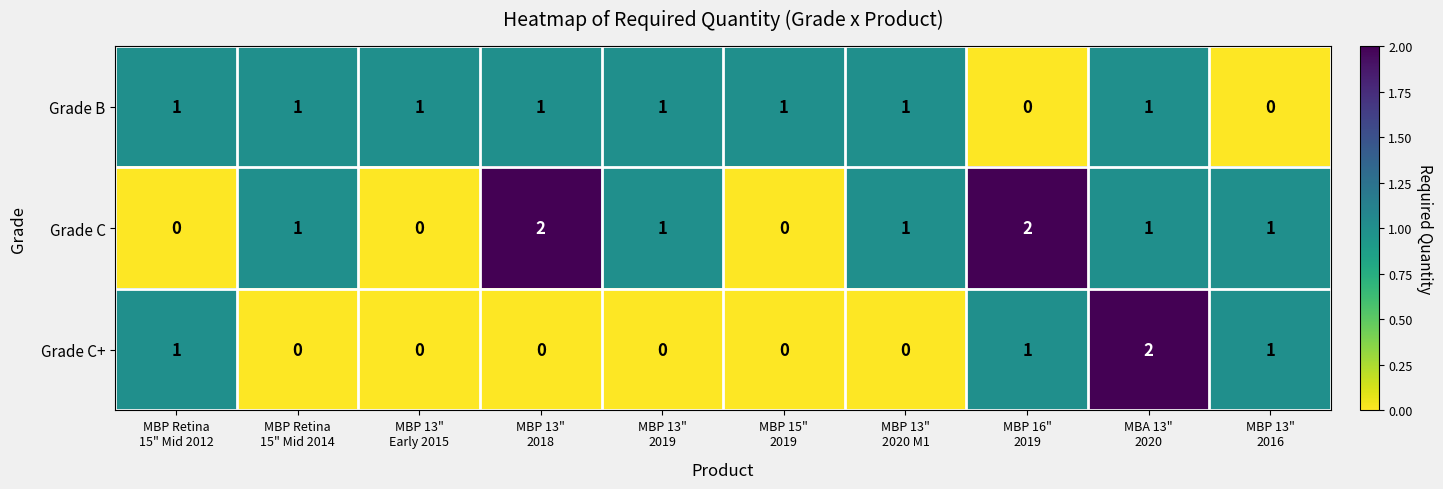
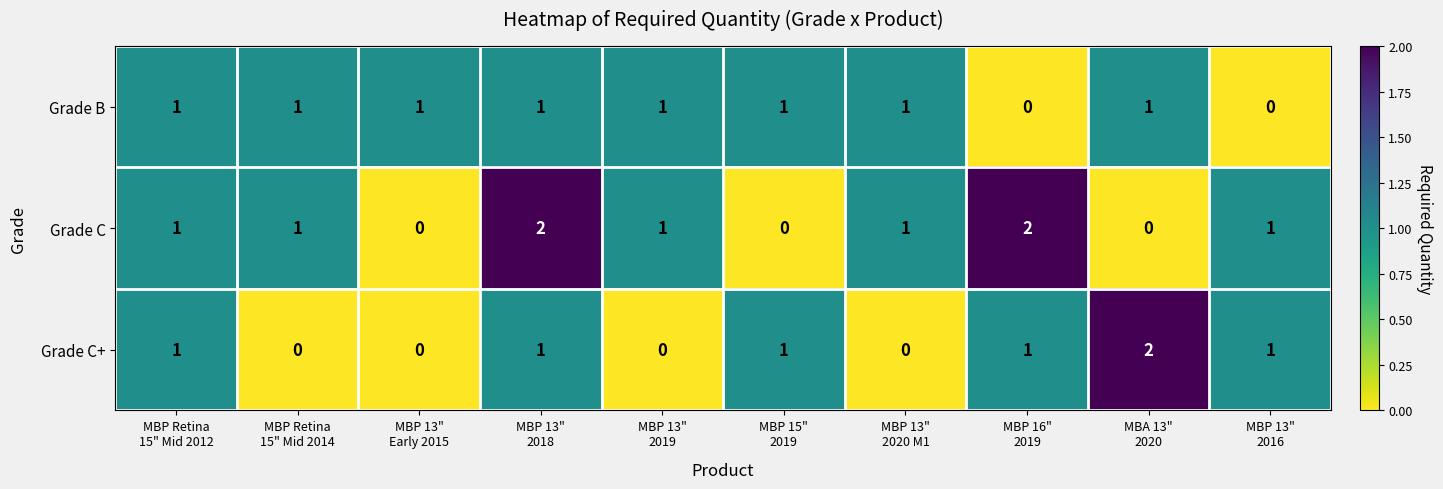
Grade C, MBP Retina 15" Mid 2012: 0 -> 1
Grade C, MBA 13" 2020: 1 -> 0
Grade C+, MBP 13" 2018: 0 -> 1
Grade C+, MBP 15" 2019: 0 -> 1
